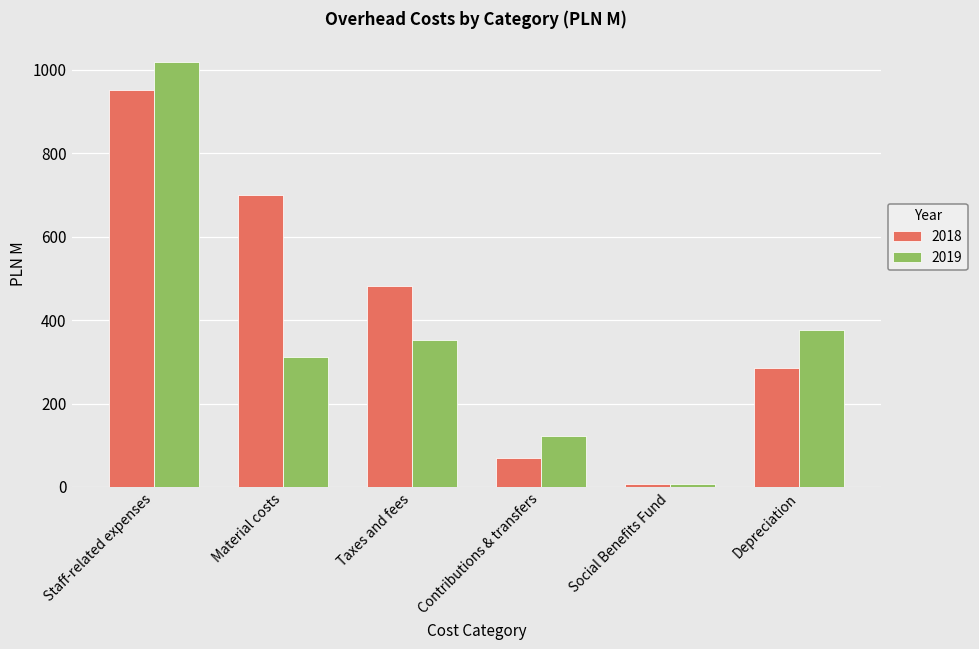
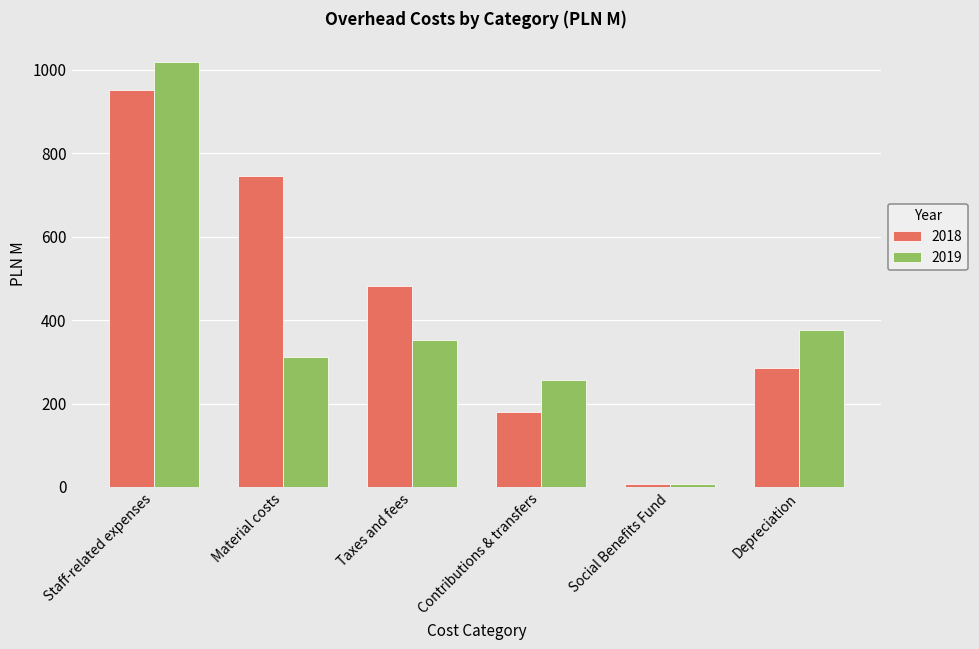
2018, Material costs: 700 -> 740
2018, Contributions & transfers: 70 -> 180
2019, Contributions & transfers: 120 -> 260
